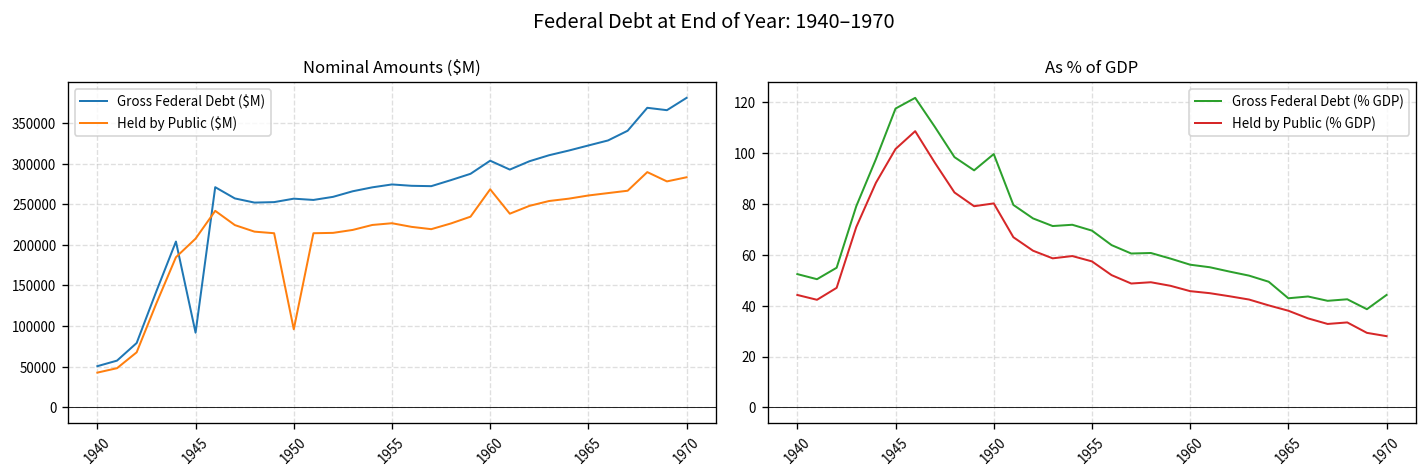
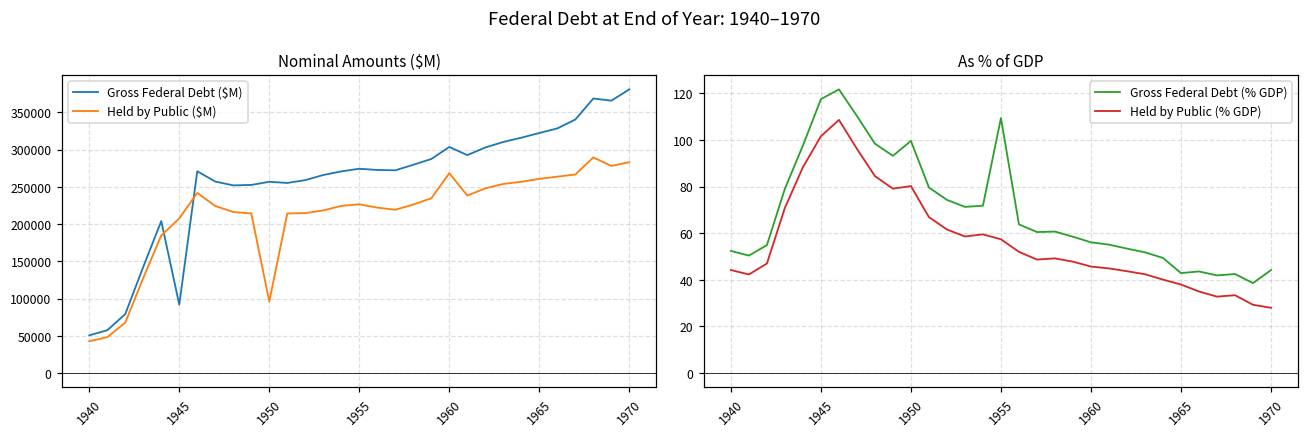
As % of GDP, Gross Federal Debt (% GDP), 1955: 70 -> 109
